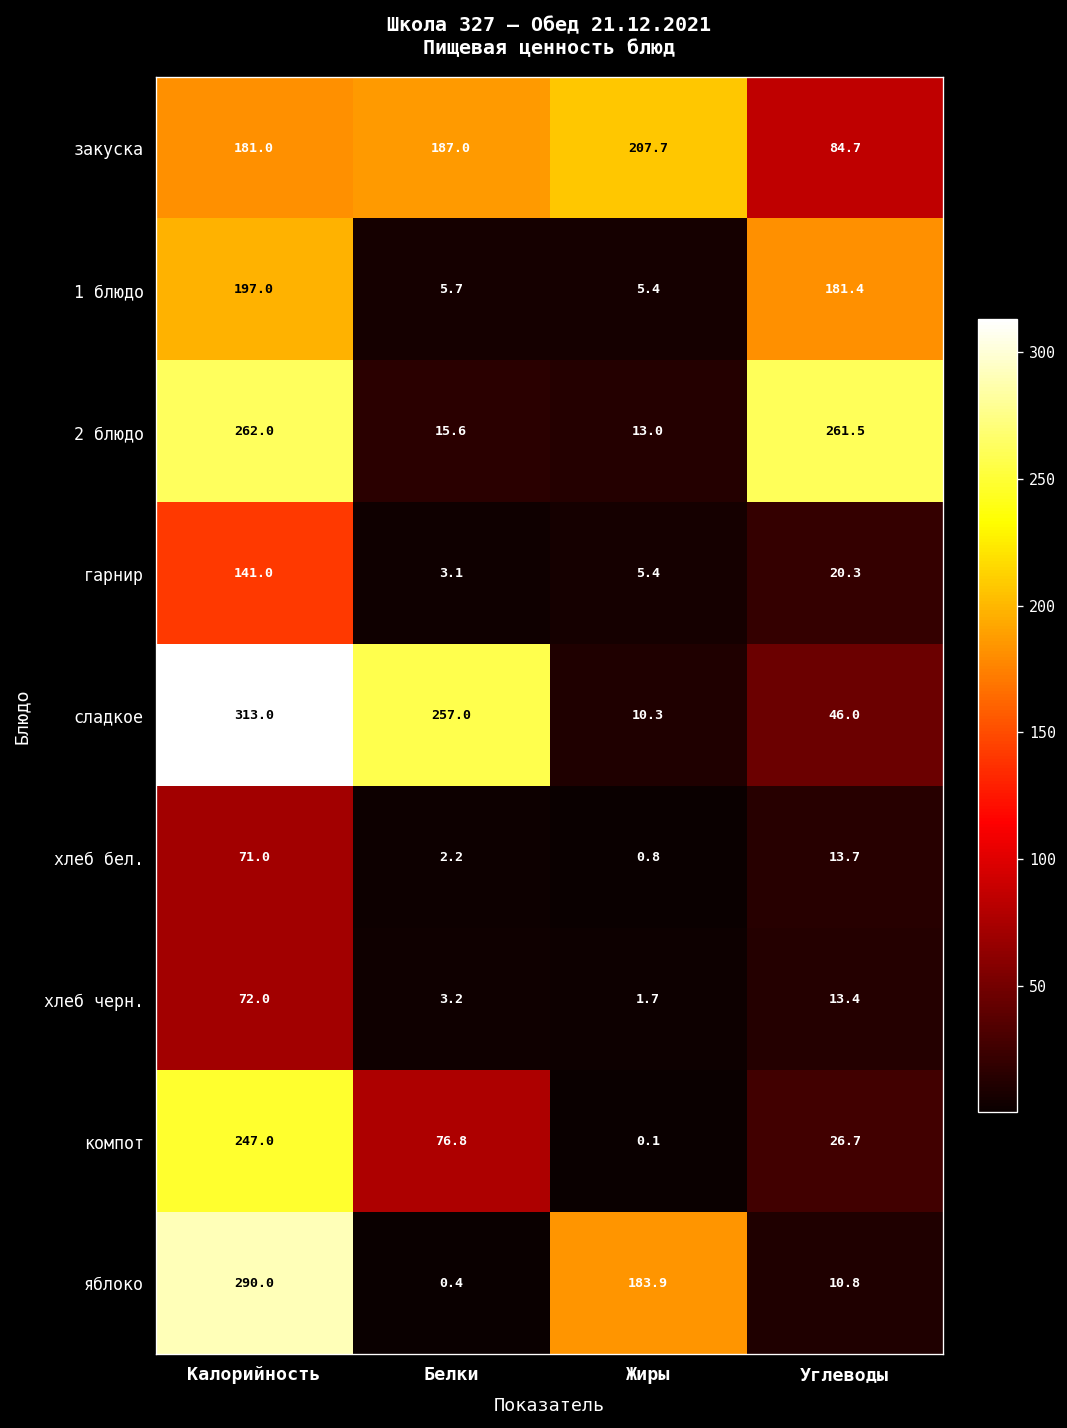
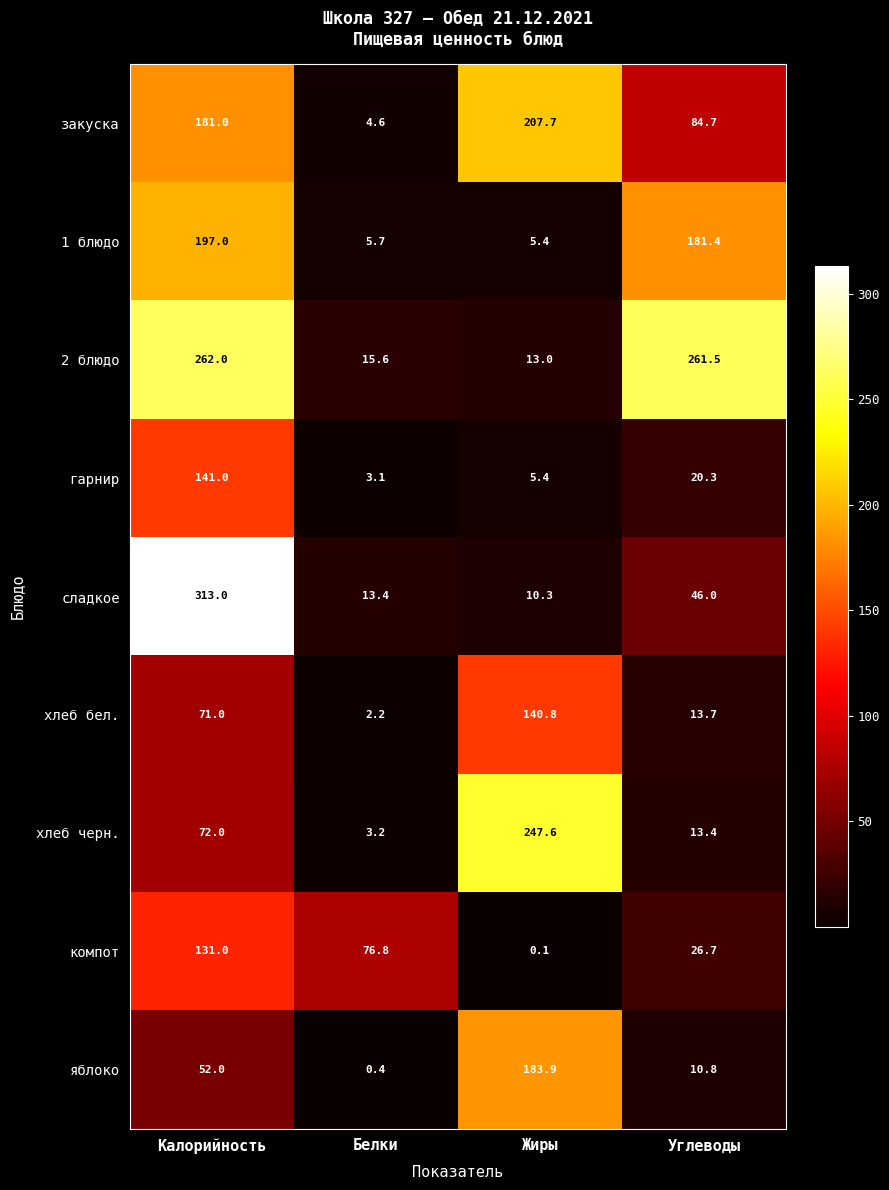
закуска, Белки: 187.0 -> 4.6
сладкое, Белки: 257.0 -> 13.4
хлеб бел., Жиры: 0.8 -> 140.8
хлеб черн., Жиры: 1.7 -> 247.6
компот, Калорийность: 247.0 -> 131.0
яблоко, Калорийность: 290.0 -> 52.0
